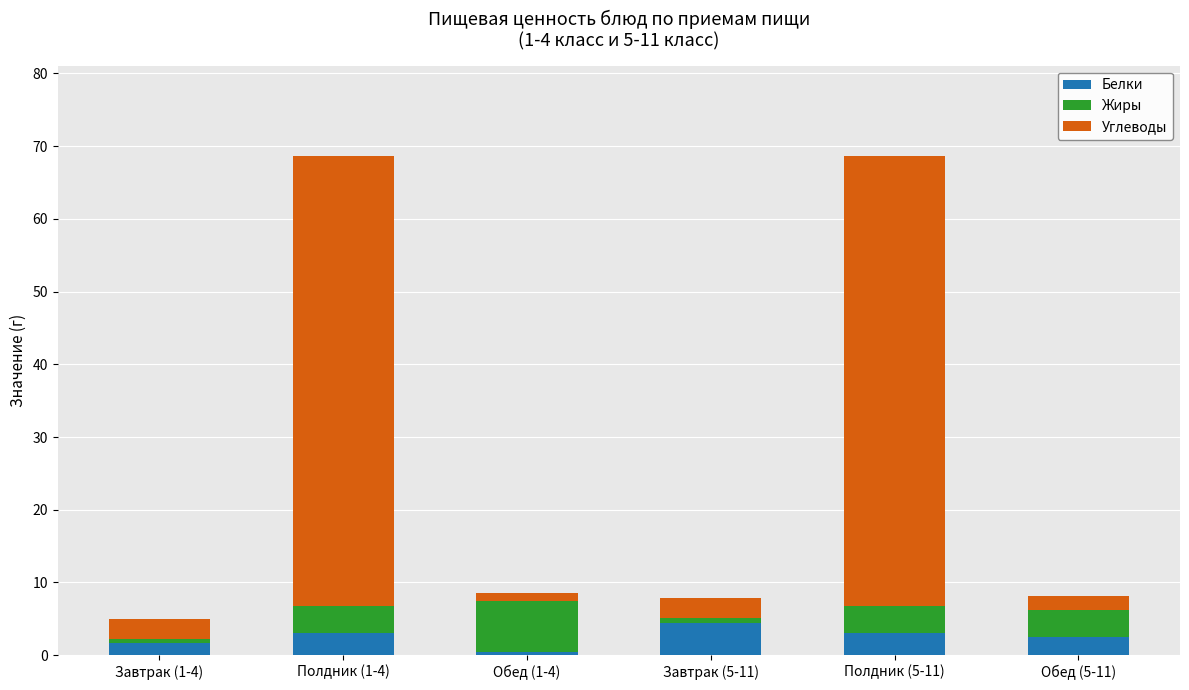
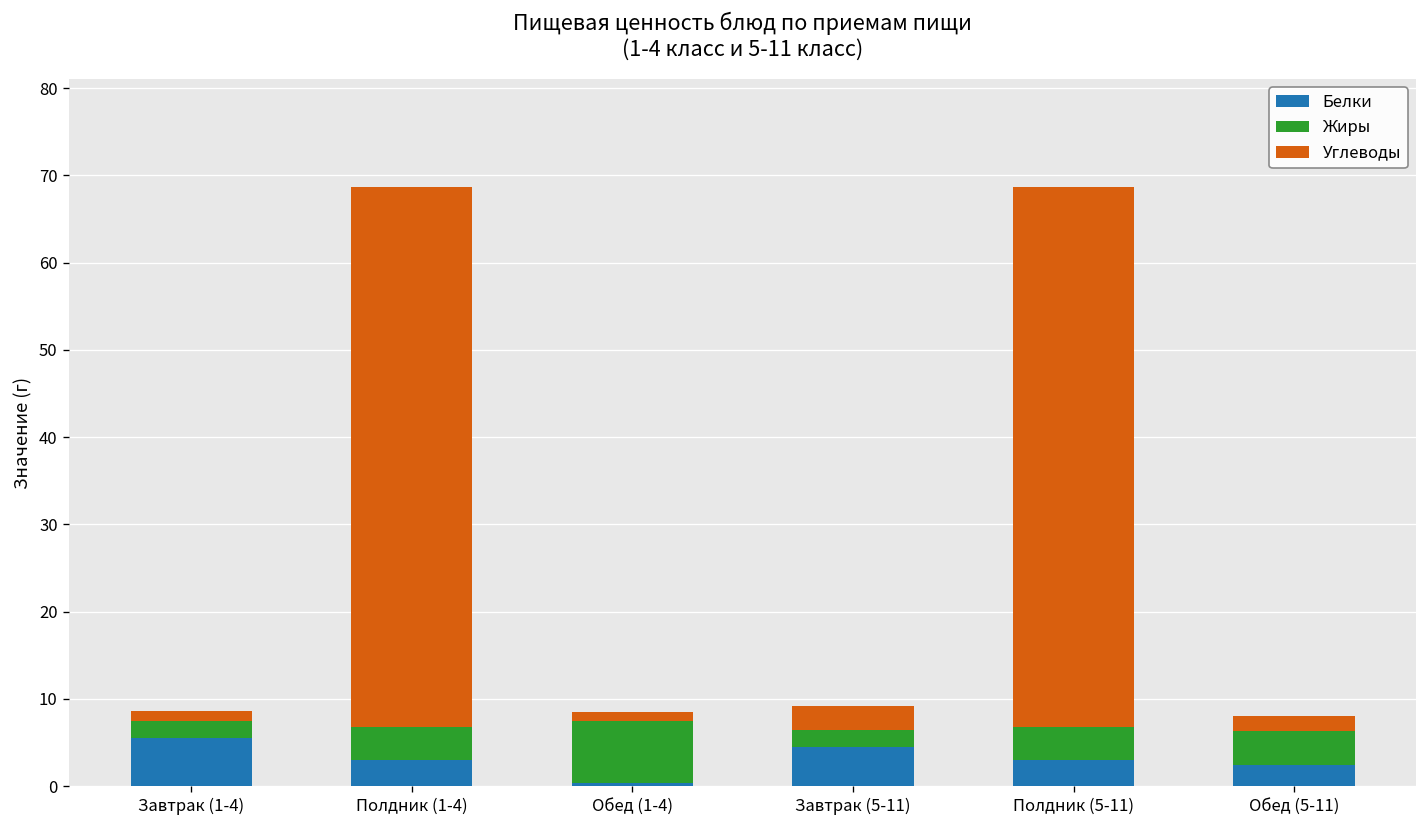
Белки, Завтрак (1-4): 2 -> 6
Жиры, Завтрак (1-4): 1 -> 2
Углеводы, Завтрак (1-4): 3 -> 1
Жиры, Завтрак (5-11): 1 -> 2
